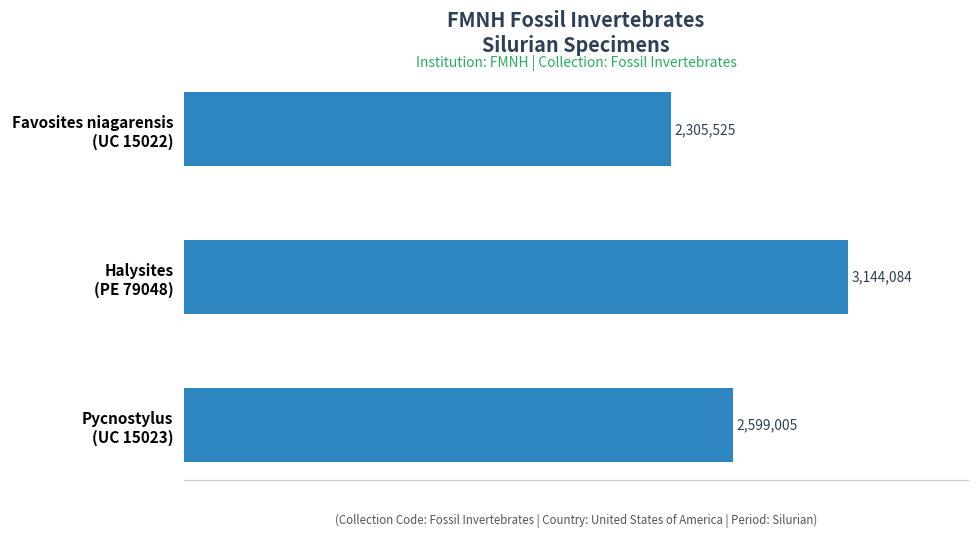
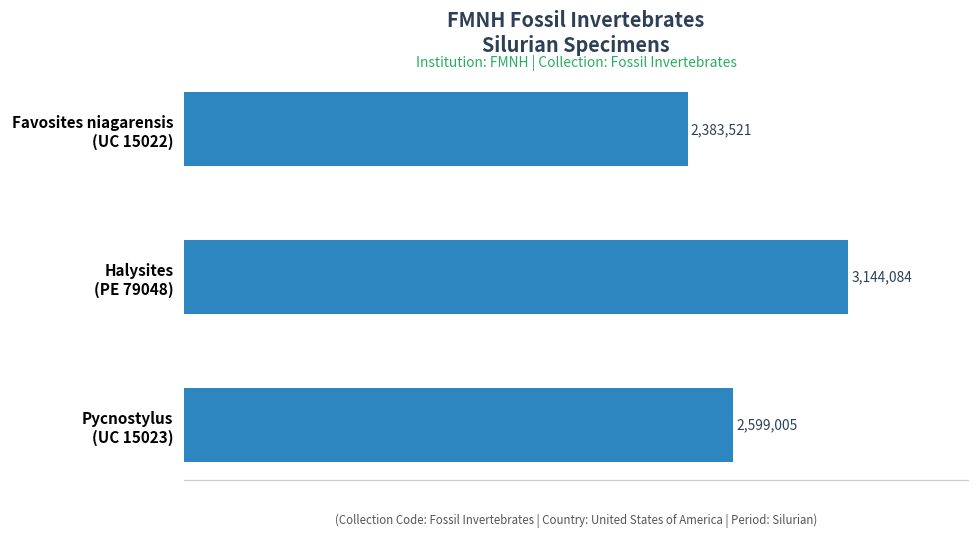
Favosites niagarensis (UC 15022): 2,305,525 -> 2,383,521
